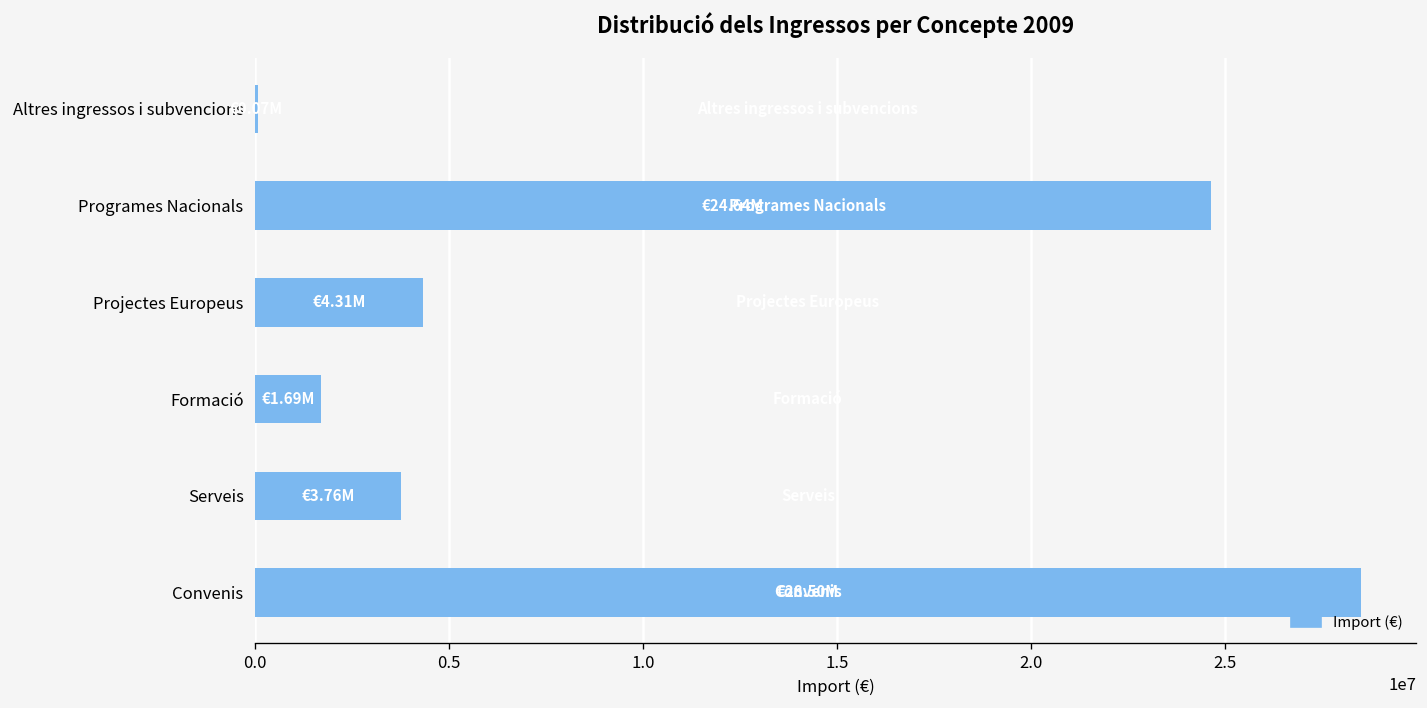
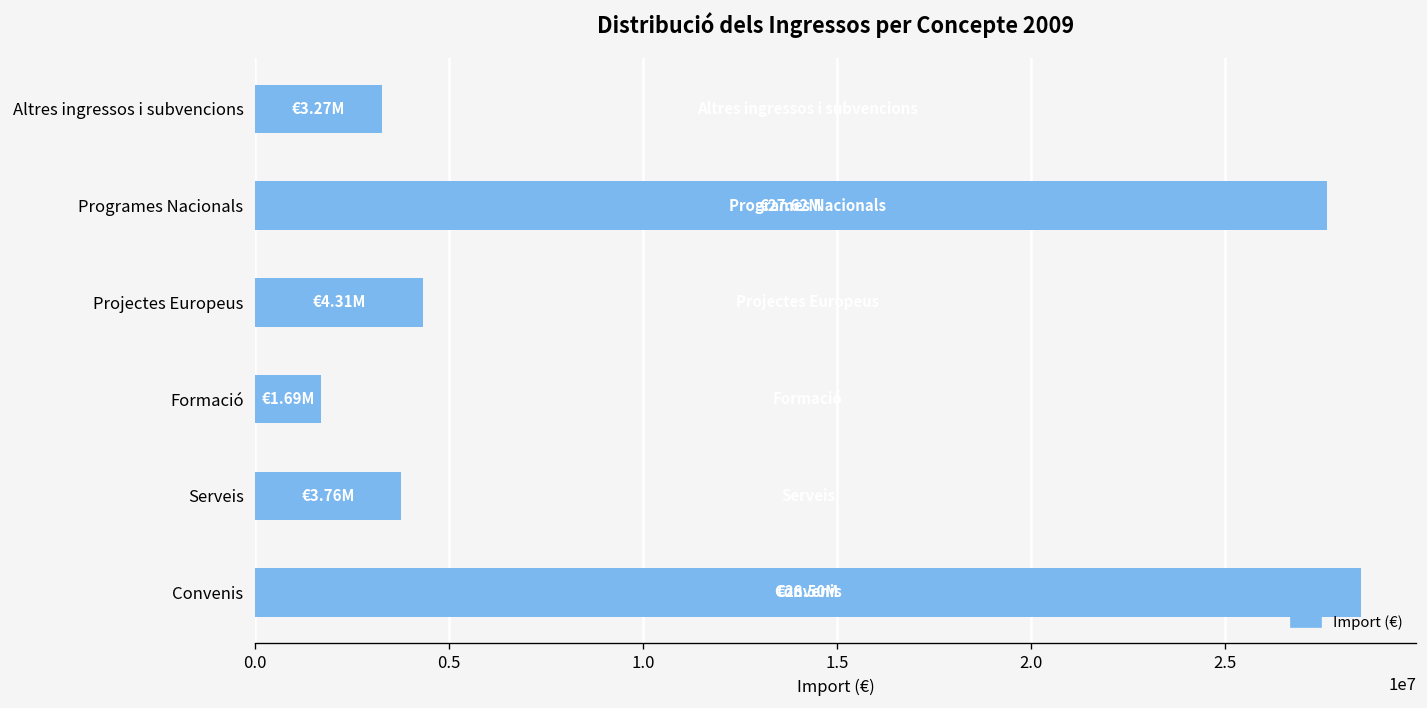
Altres ingressos i subvencions: 100000 -> 3300000
Programes Nacionals: €24.64M -> €27.62M
